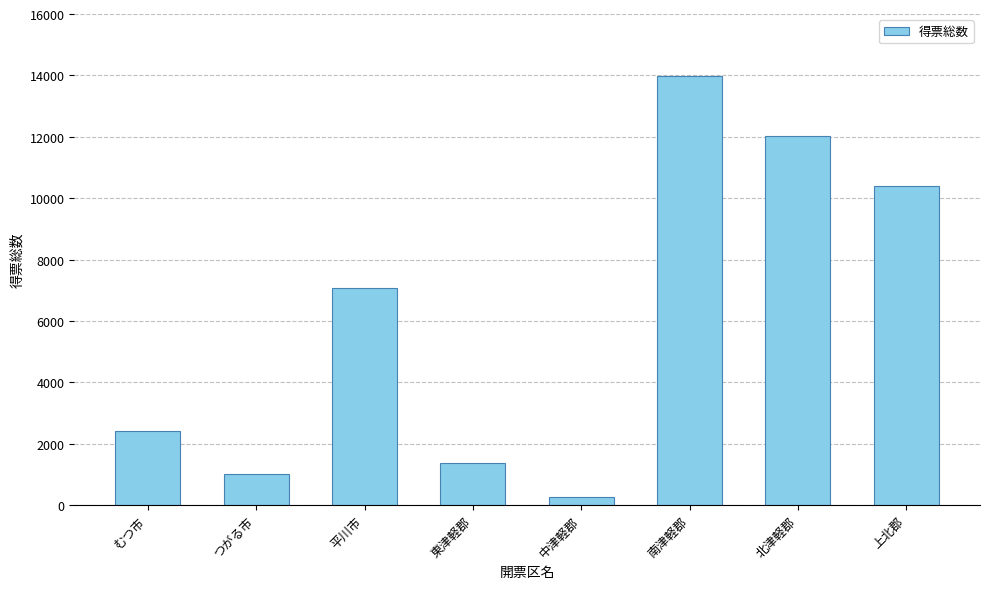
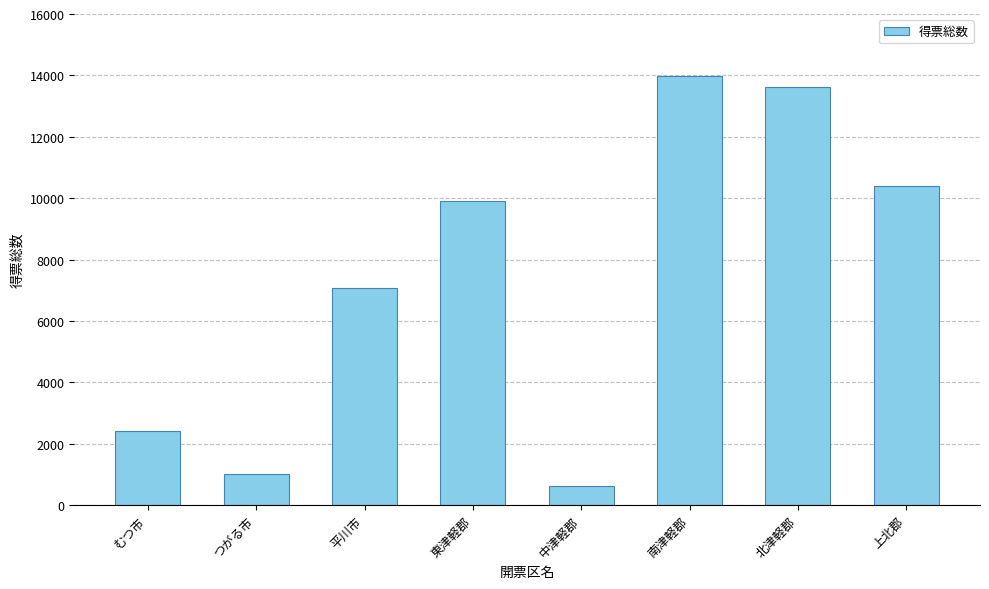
東津軽郡: 1400 -> 9900
中津軽郡: 300 -> 600
北津軽郡: 12000 -> 13600
